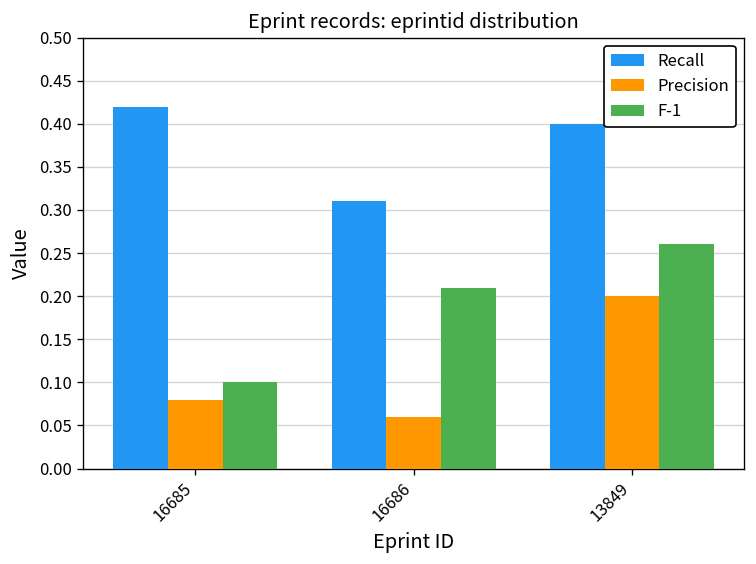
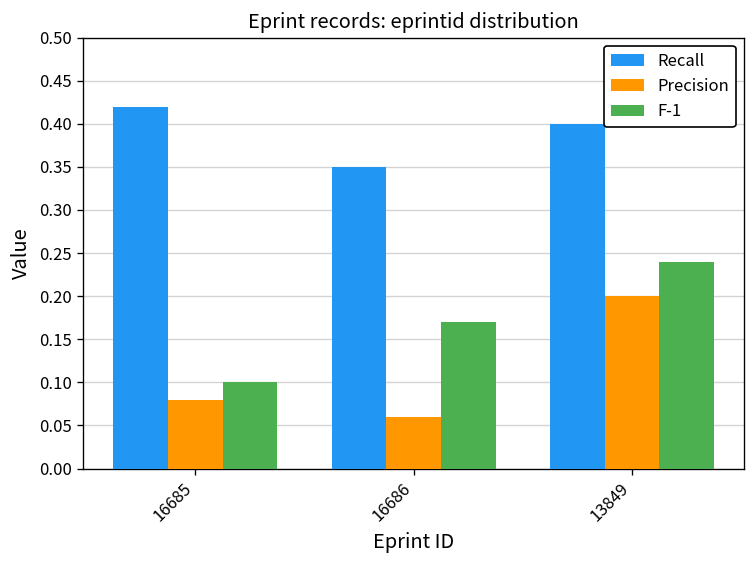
Recall, 16686: 0.31 -> 0.35
F-1, 16686: 0.21 -> 0.17
F-1, 13849: 0.26 -> 0.24
